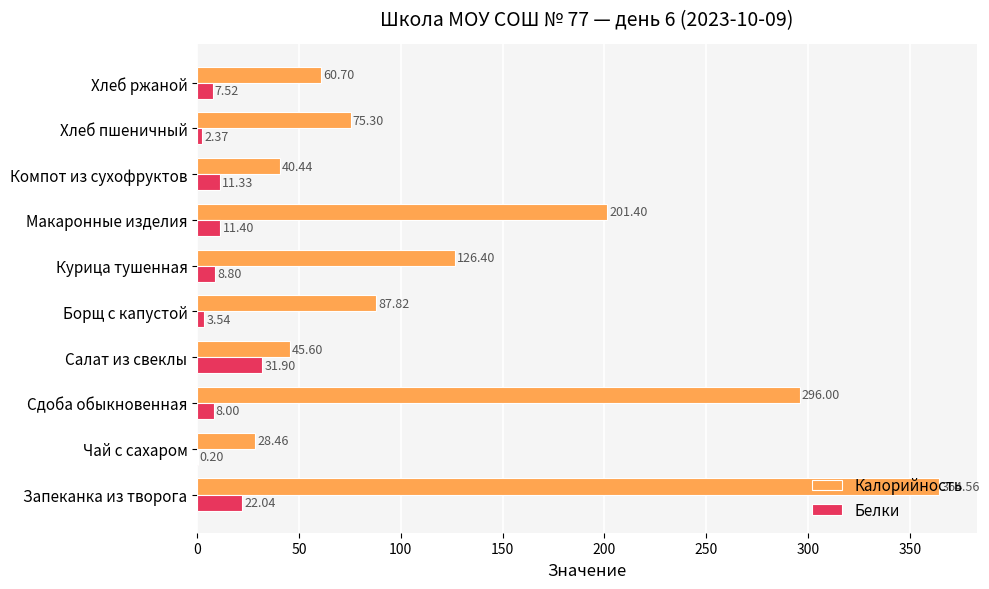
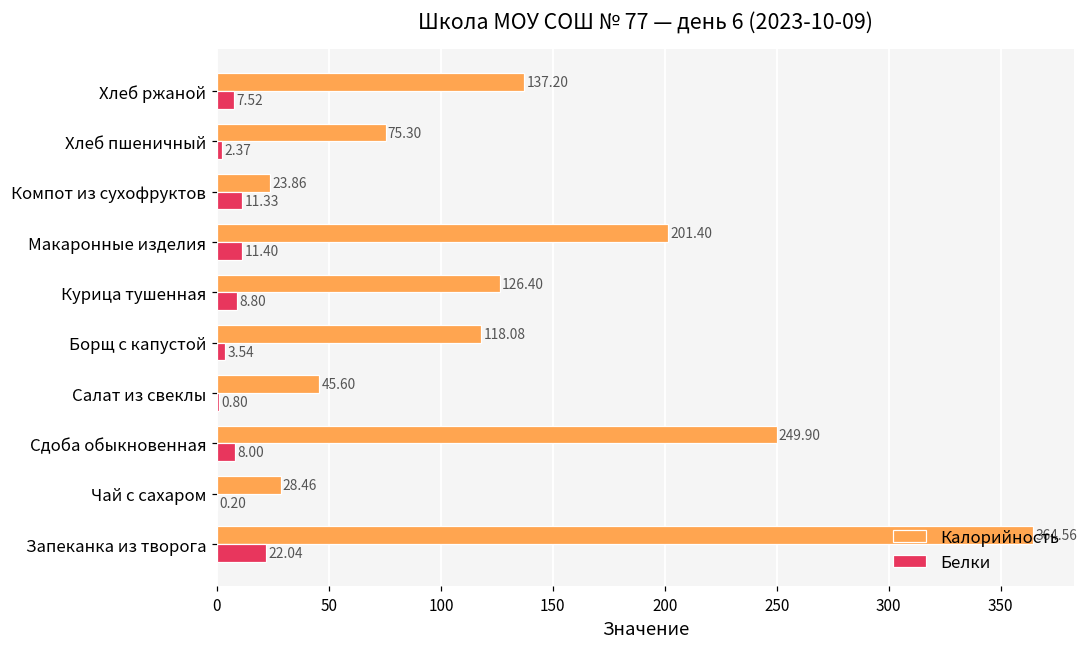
Калорийность, Хлеб ржаной: 60.70 -> 137.20
Калорийность, Компот из сухофруктов: 40.44 -> 23.86
Калорийность, Борщ с капустой: 87.82 -> 118.08
Белки, Салат из свеклы: 31.90 -> 0.80
Калорийность, Сдоба обыкновенная: 296.00 -> 249.90
